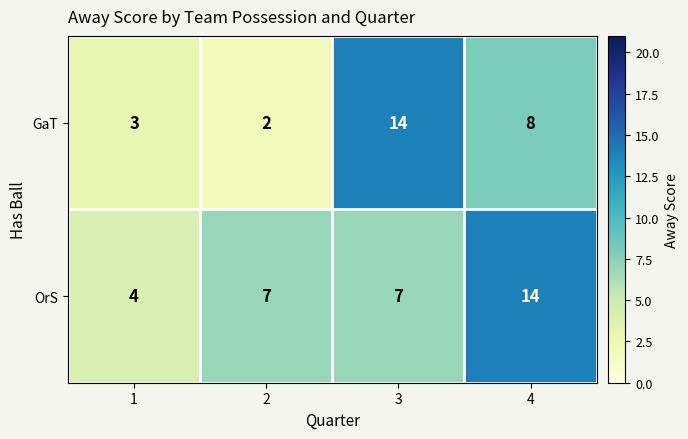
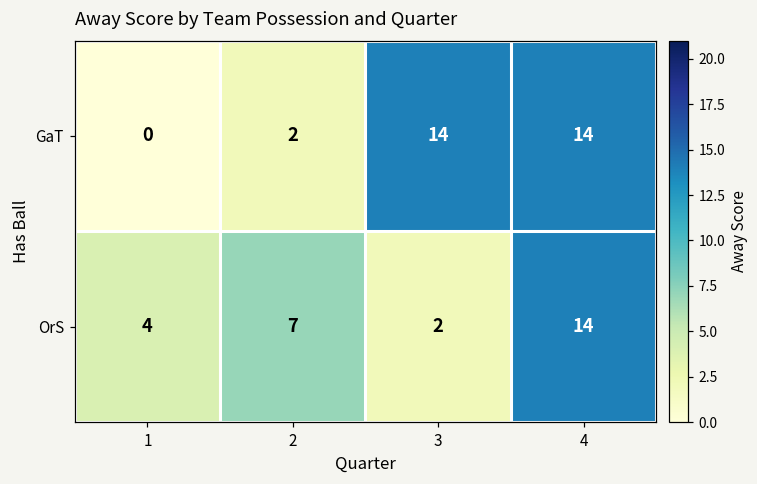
GaT, 1: 3 -> 0
GaT, 4: 8 -> 14
OrS, 3: 7 -> 2
